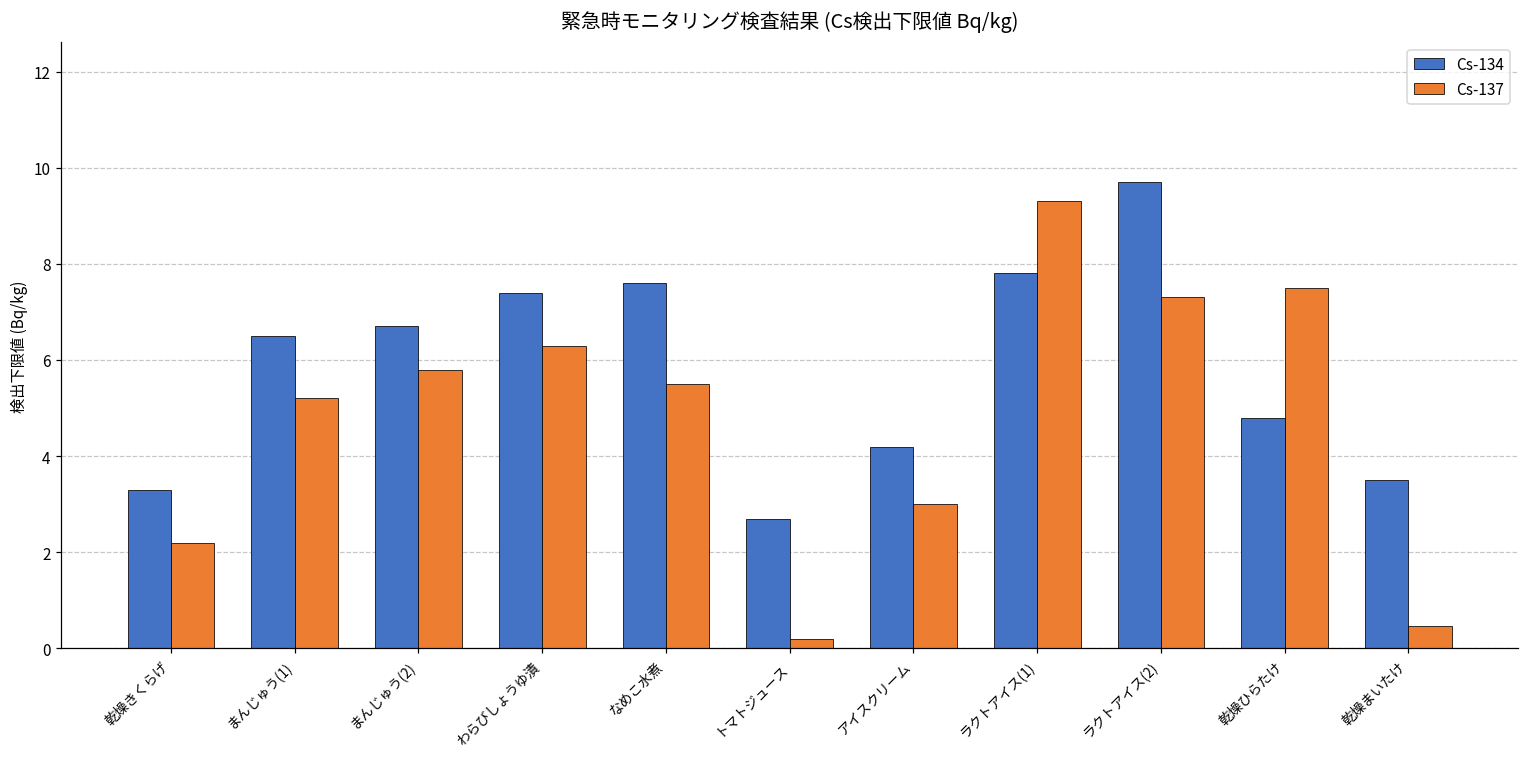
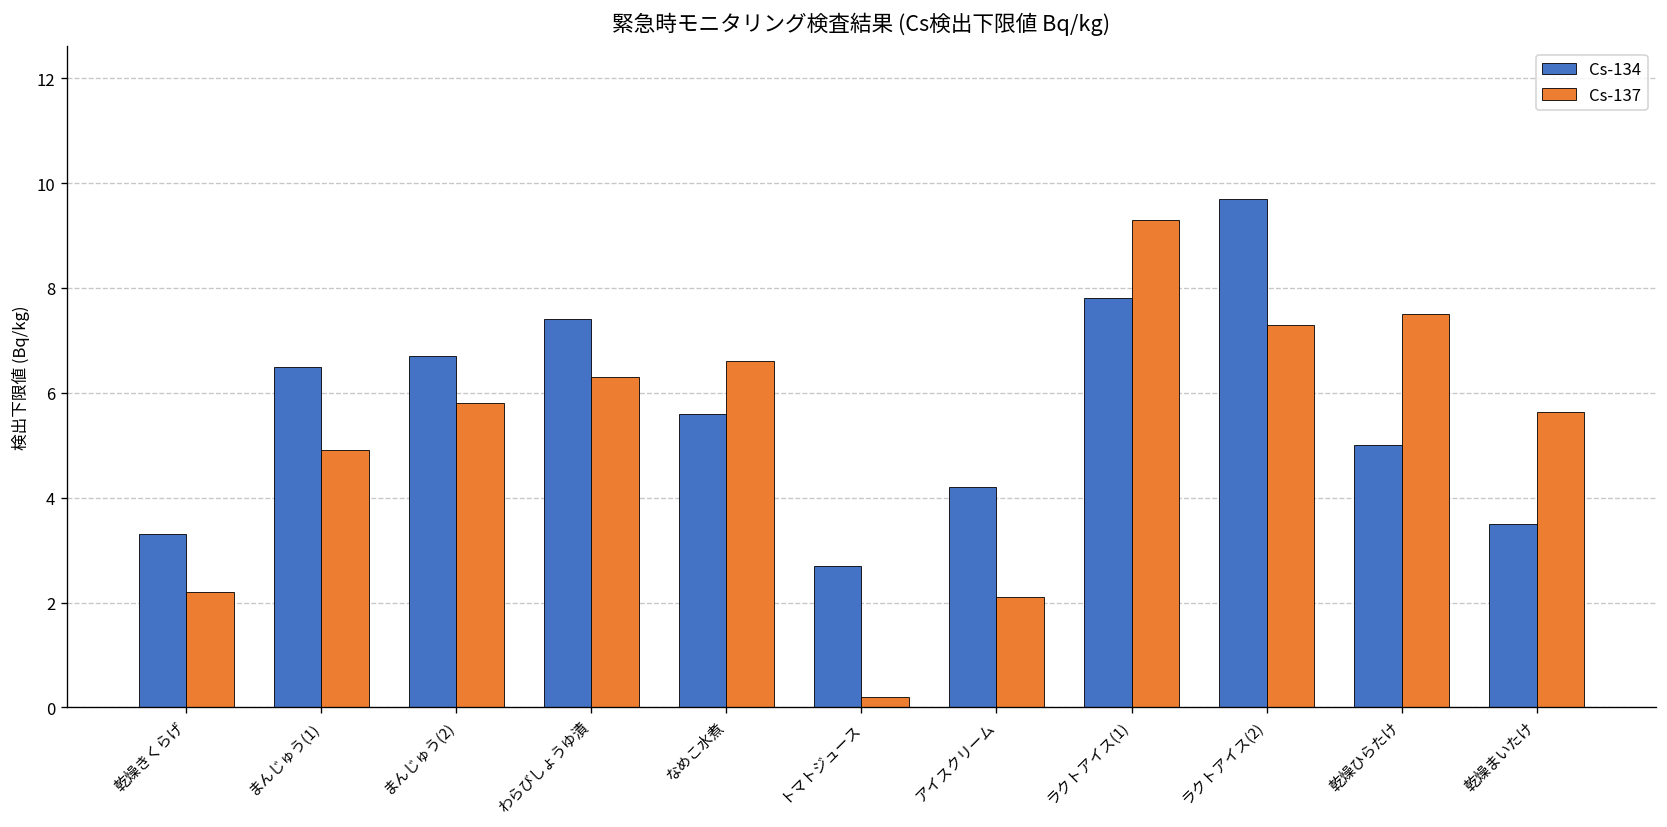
Cs-137, まんじゅう(1): 5.2 -> 4.9
Cs-134, なめこ水煮: 7.6 -> 5.6
Cs-137, なめこ水煮: 5.5 -> 6.6
Cs-137, アイスクリーム: 3.0 -> 2.1
Cs-134, 乾燥ひらたけ: 4.8 -> 5.0
Cs-137, 乾燥まいたけ: 0.5 -> 5.6
